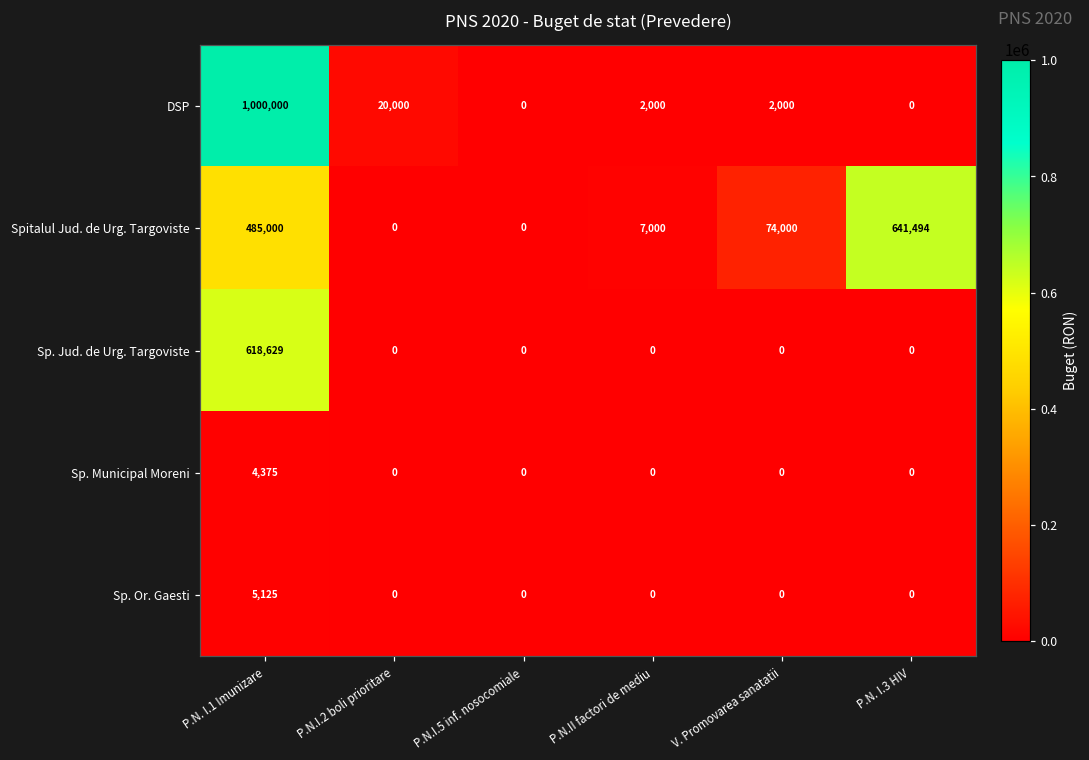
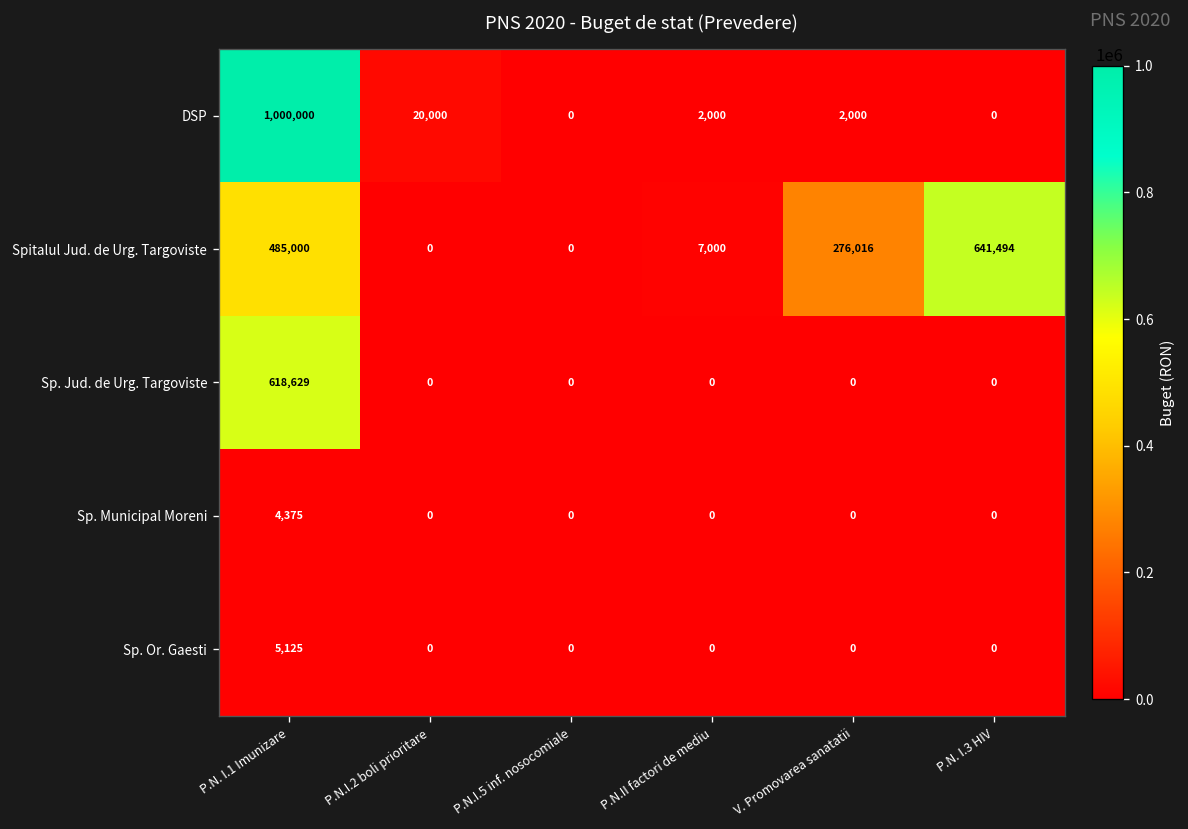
Spitalul Jud. de Urg. Targoviste, V. Promovarea sanatatii: 74,000 -> 276,016
